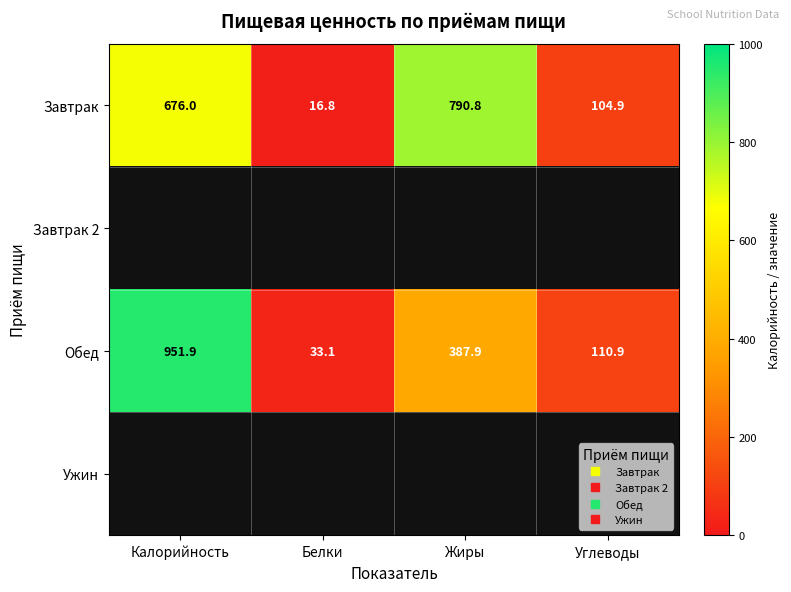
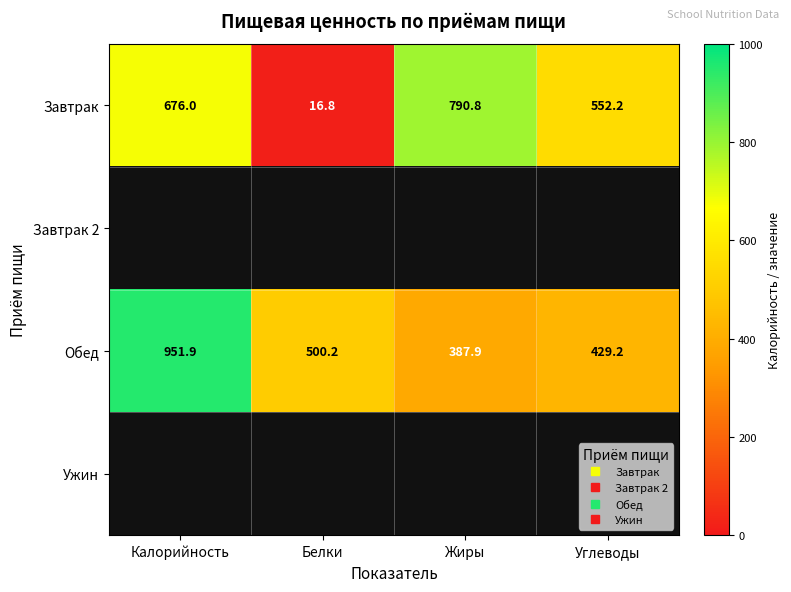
Завтрак, Углеводы: 104.9 -> 552.2
Обед, Белки: 33.1 -> 500.2
Обед, Углеводы: 110.9 -> 429.2
